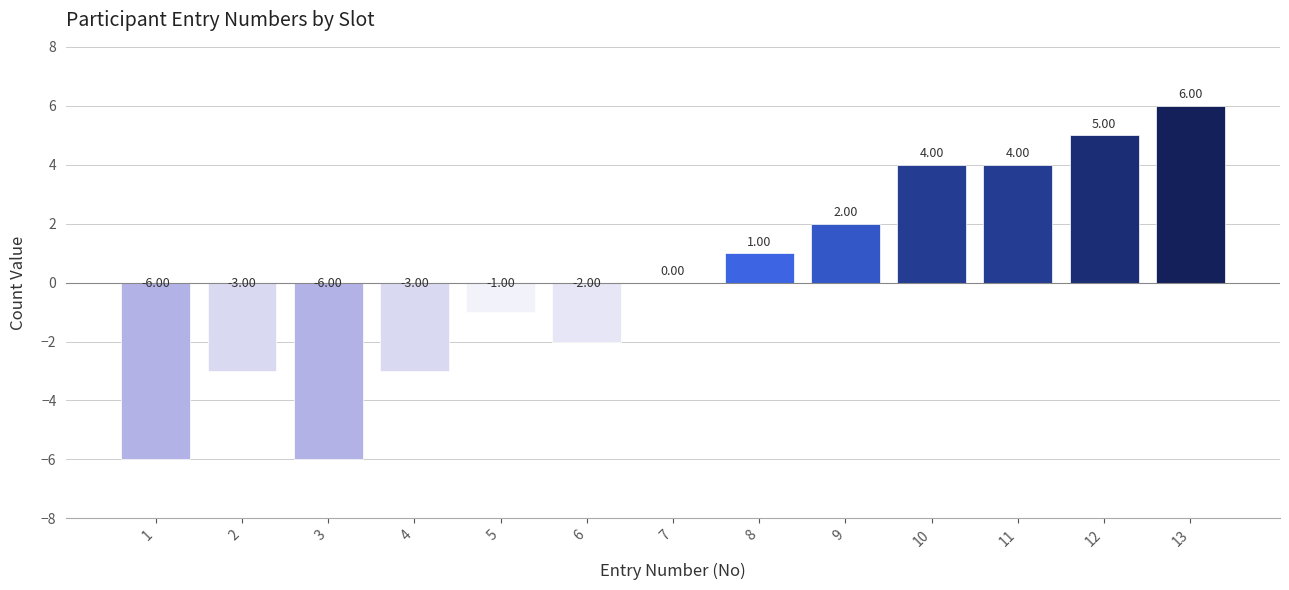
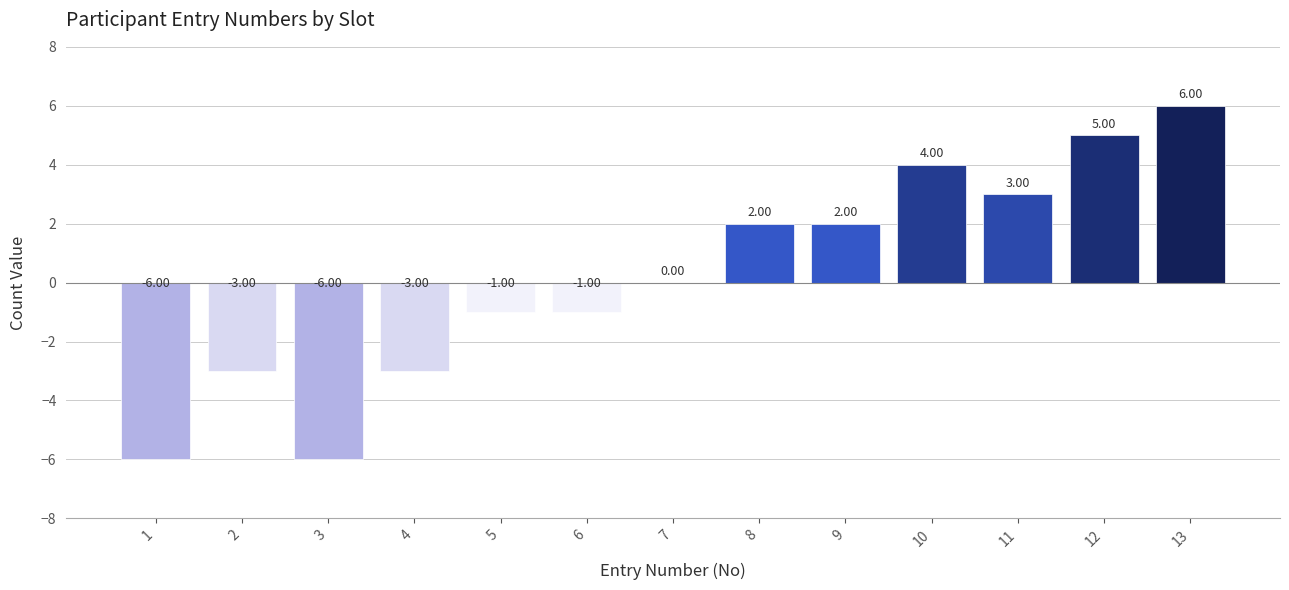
6: -2.00 -> -1.00
8: 1.00 -> 2.00
11: 4.00 -> 3.00
